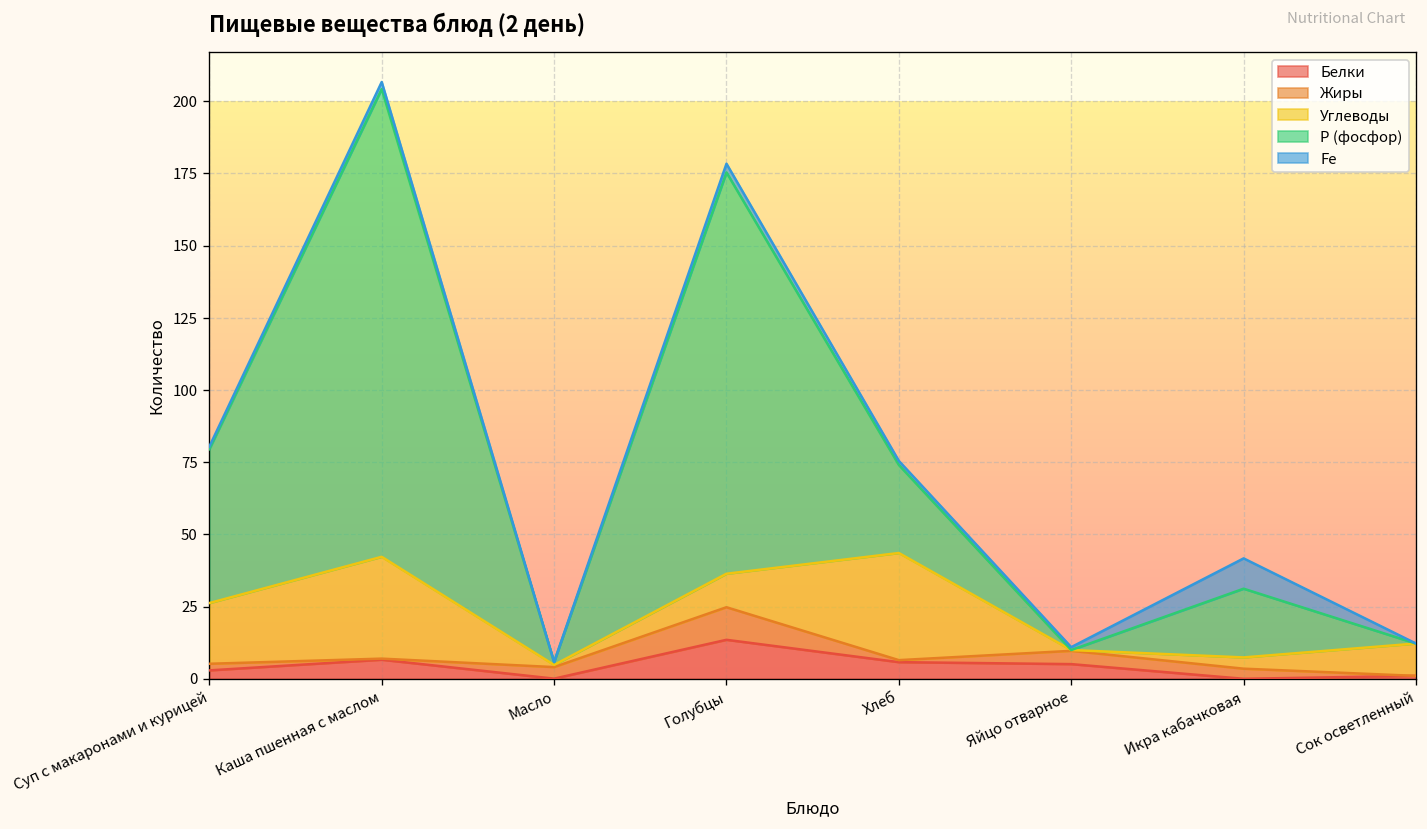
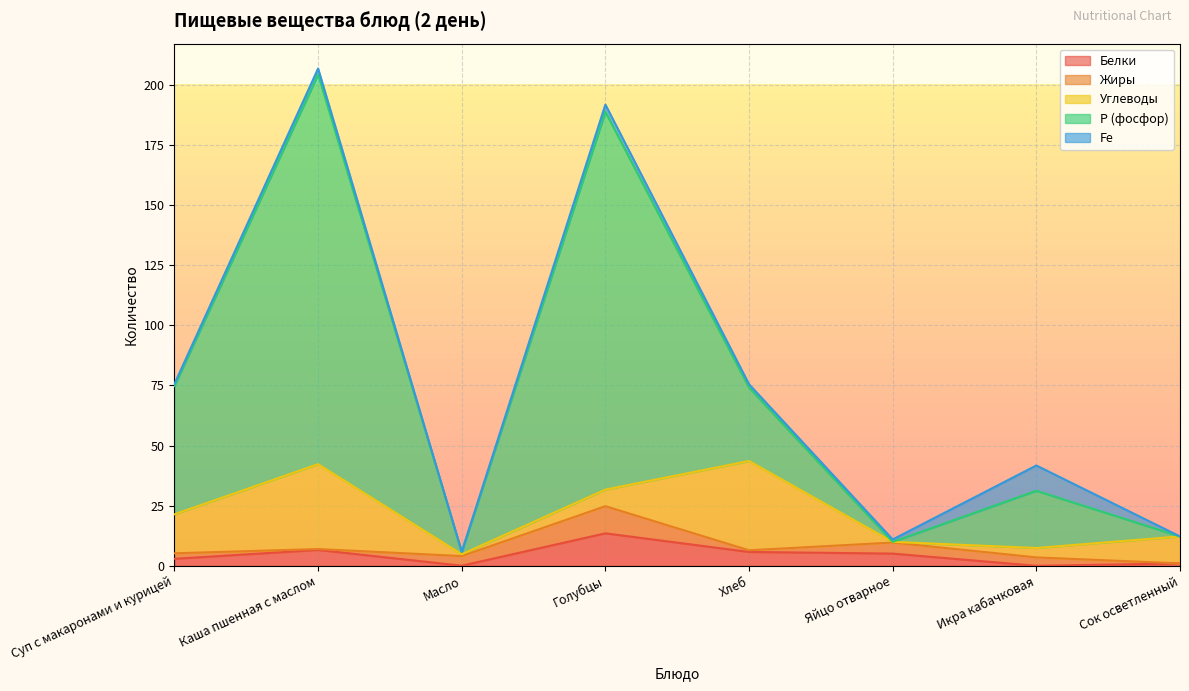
Углеводы, Суп с макаронами и курицей: 21 -> 16
Углеводы, Голубцы: 12 -> 7
Р (фосфор), Голубцы: 139 -> 157
